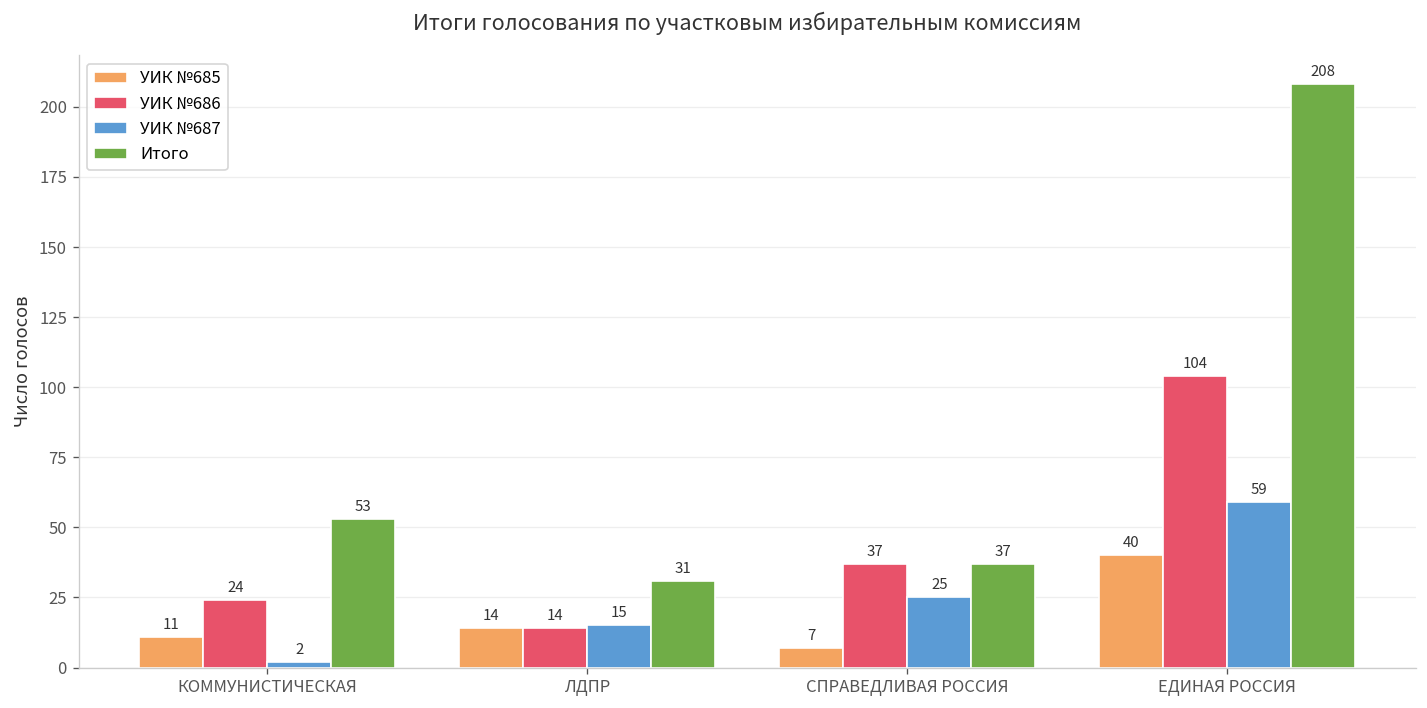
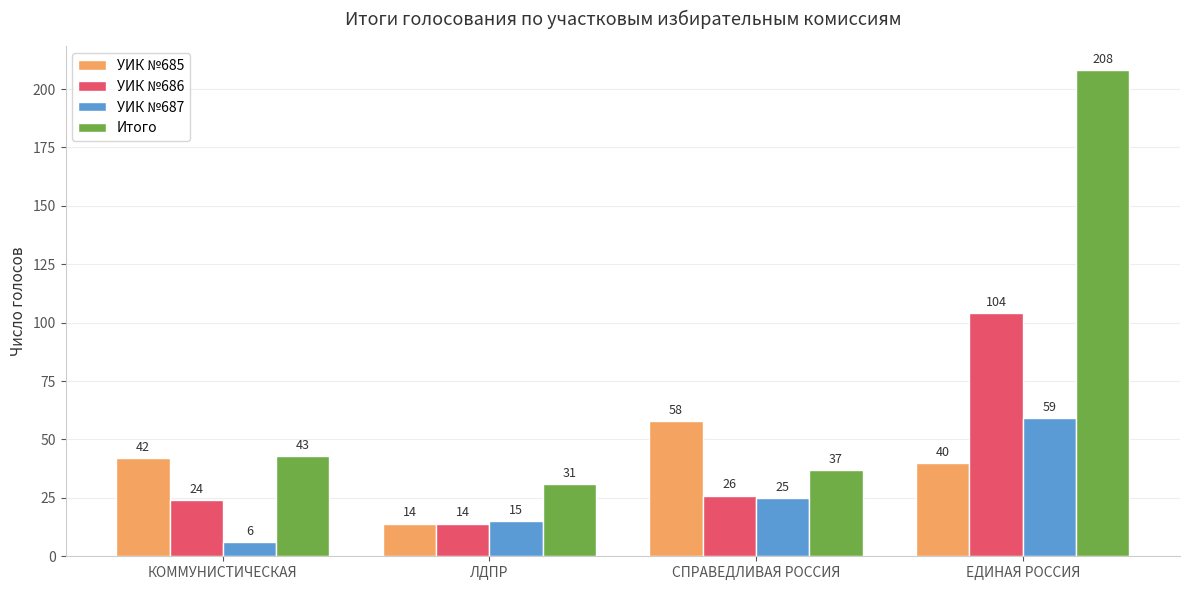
УИК №685, КОММУНИСТИЧЕСКАЯ: 11 -> 42
УИК №687, КОММУНИСТИЧЕСКАЯ: 2 -> 6
Итого, КОММУНИСТИЧЕСКАЯ: 53 -> 43
УИК №685, СПРАВЕДЛИВАЯ РОССИЯ: 7 -> 58
УИК №686, СПРАВЕДЛИВАЯ РОССИЯ: 37 -> 26
